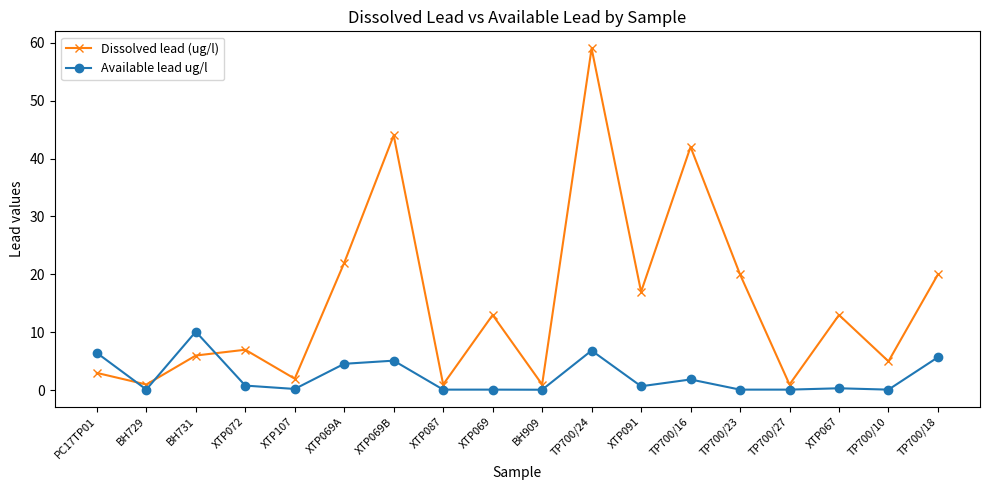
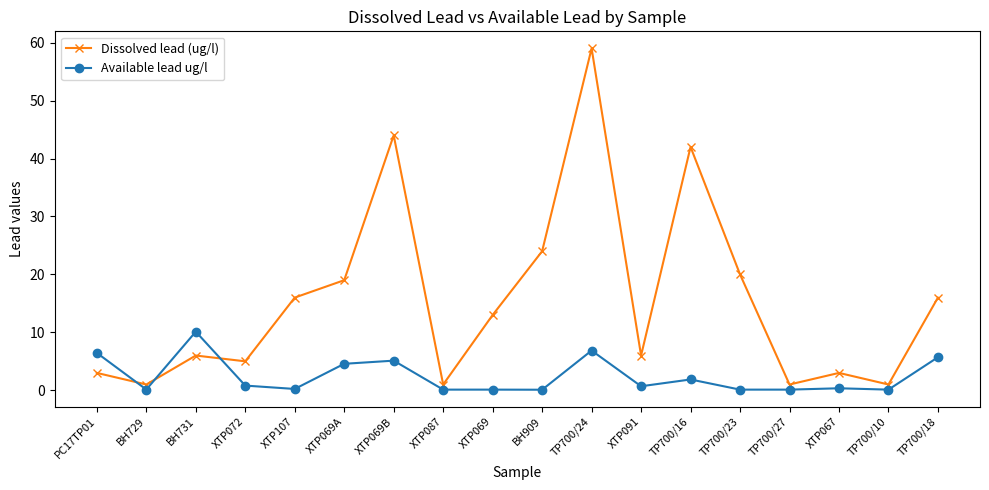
Dissolved lead (ug/l), XTP072: 7 -> 5
Dissolved lead (ug/l), XTP107: 2 -> 16
Dissolved lead (ug/l), XTP069A: 22 -> 19
Dissolved lead (ug/l), BH909: 1 -> 24
Dissolved lead (ug/l), XTP091: 17 -> 6
Dissolved lead (ug/l), XTP067: 13 -> 3
Dissolved lead (ug/l), TP700/10: 5 -> 1
Dissolved lead (ug/l), TP700/18: 20 -> 16
